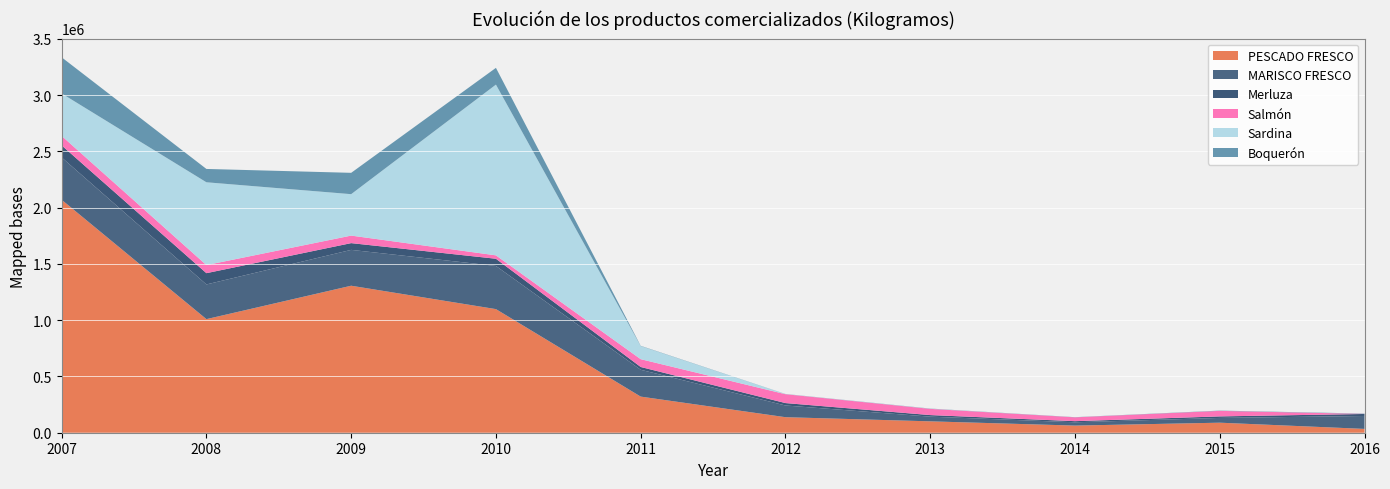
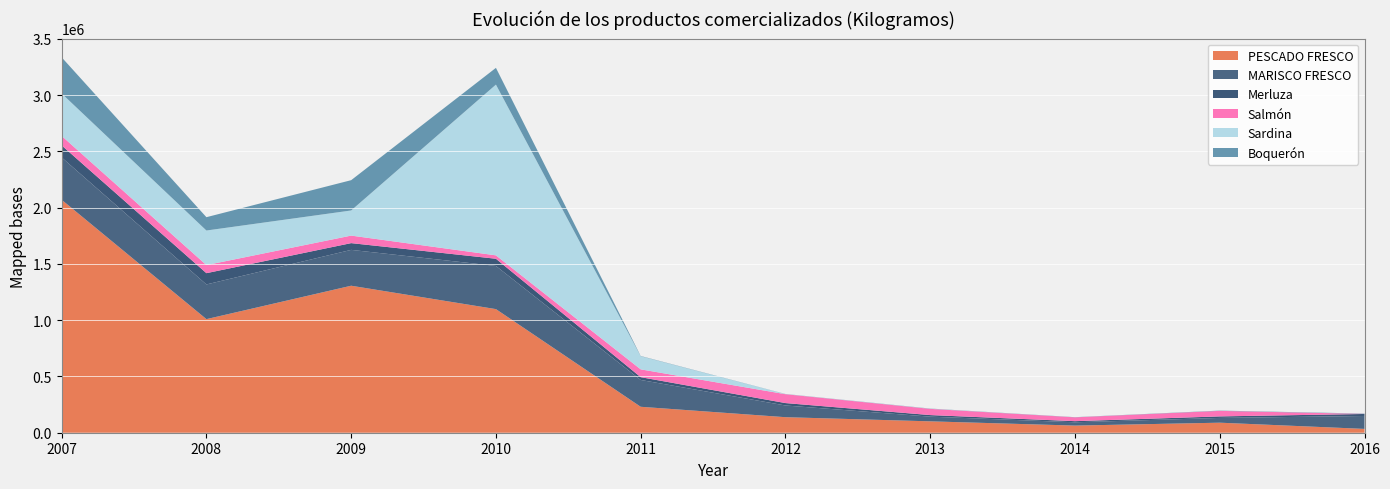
Sardina, 2008: 740000 -> 310000
Sardina, 2009: 370000 -> 220000
Boquerón, 2009: 190000 -> 270000
PESCADO FRESCO, 2011: 320000 -> 230000
